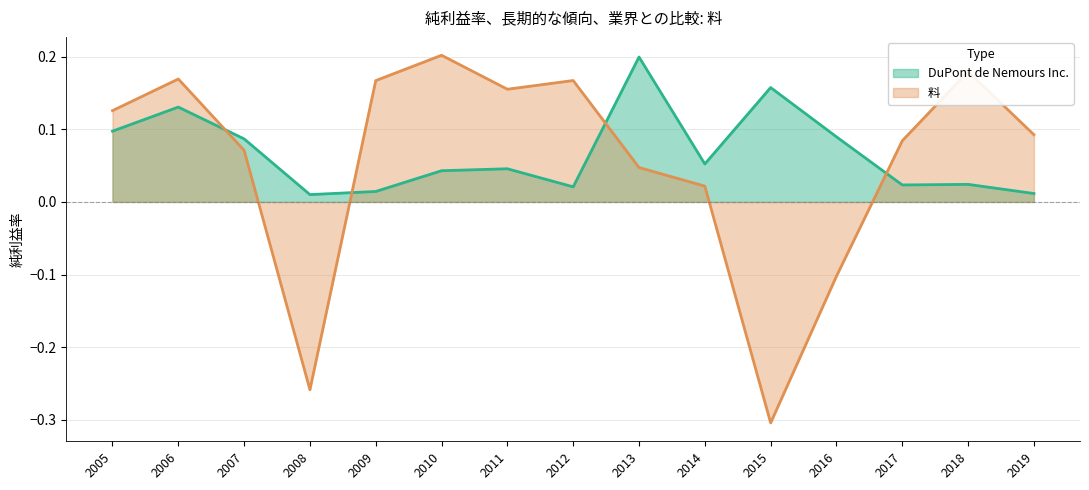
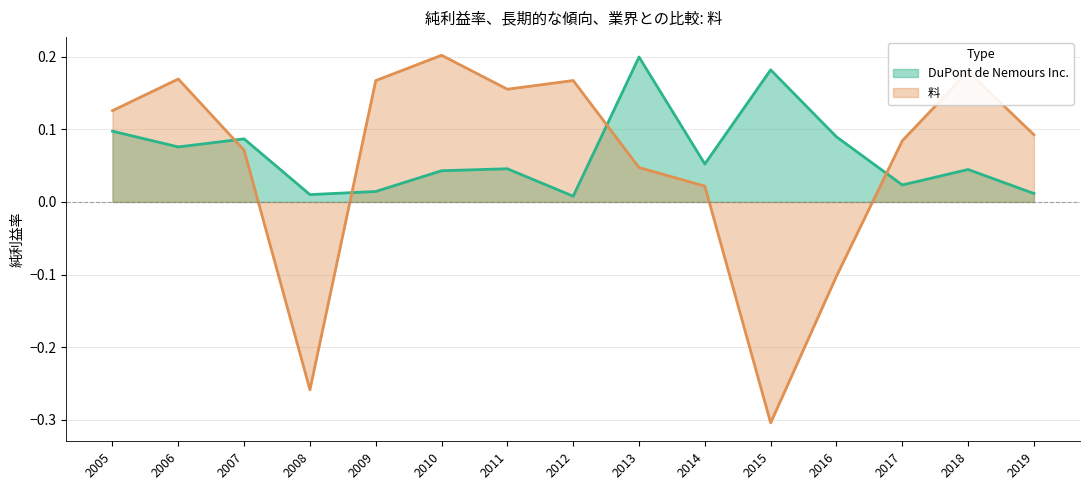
DuPont de Nemours Inc., 2006: 0.13 -> 0.08
DuPont de Nemours Inc., 2012: 0.02 -> 0.01
DuPont de Nemours Inc., 2015: 0.16 -> 0.18
DuPont de Nemours Inc., 2018: 0.02 -> 0.04
